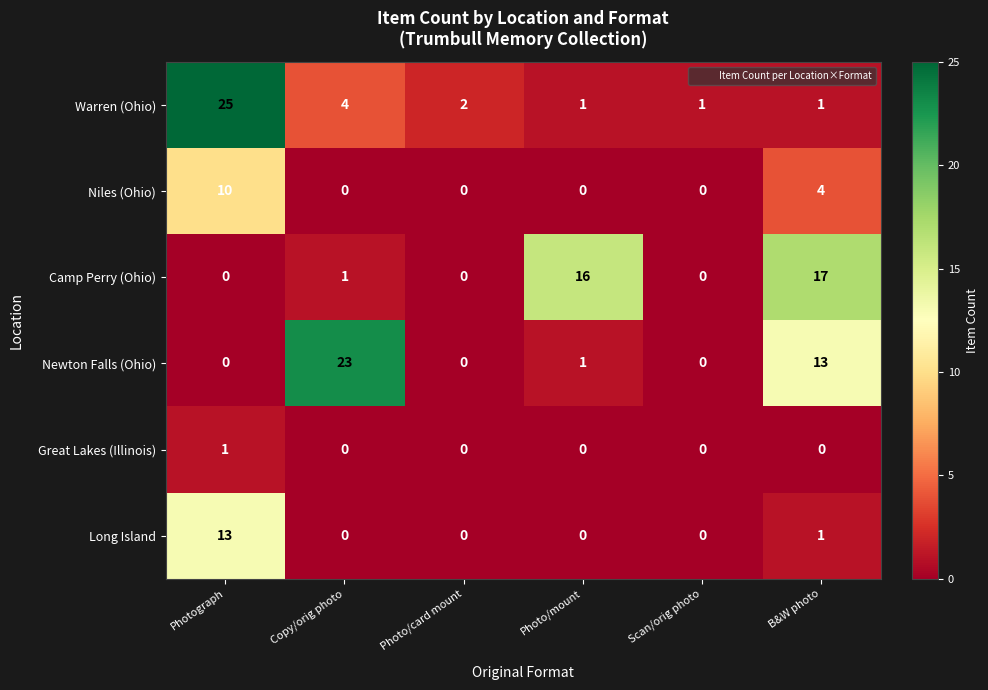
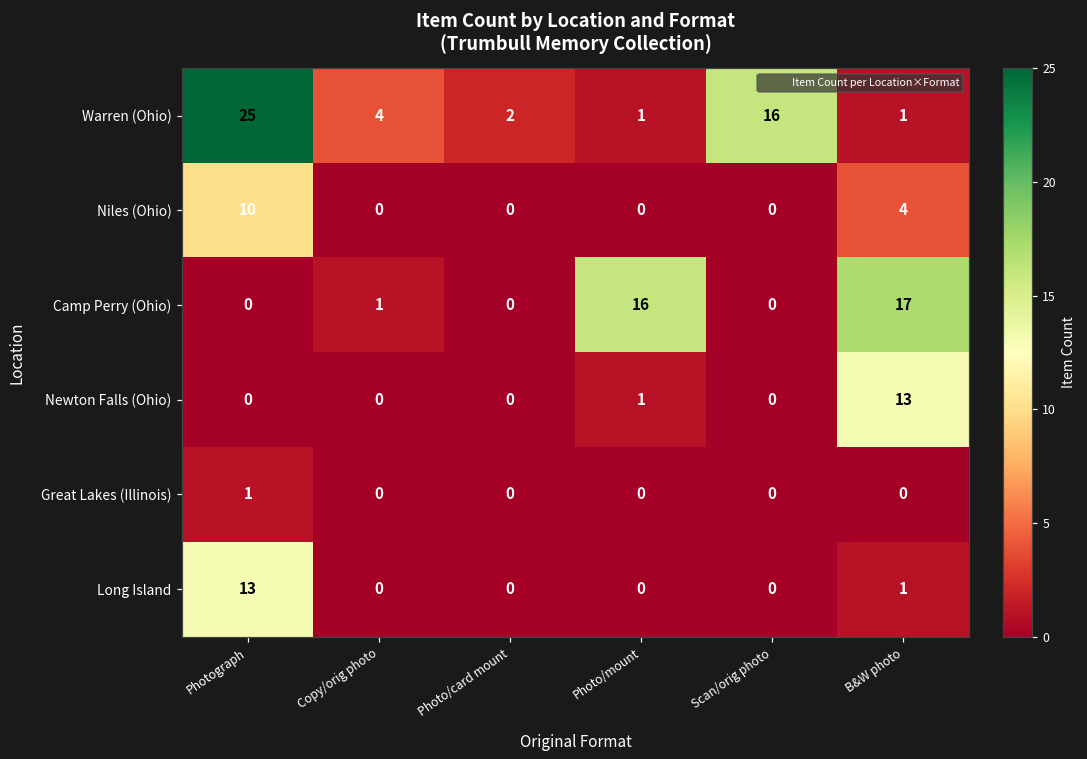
Warren (Ohio), Scan/orig photo: 1 -> 16
Newton Falls (Ohio), Copy/orig photo: 23 -> 0
